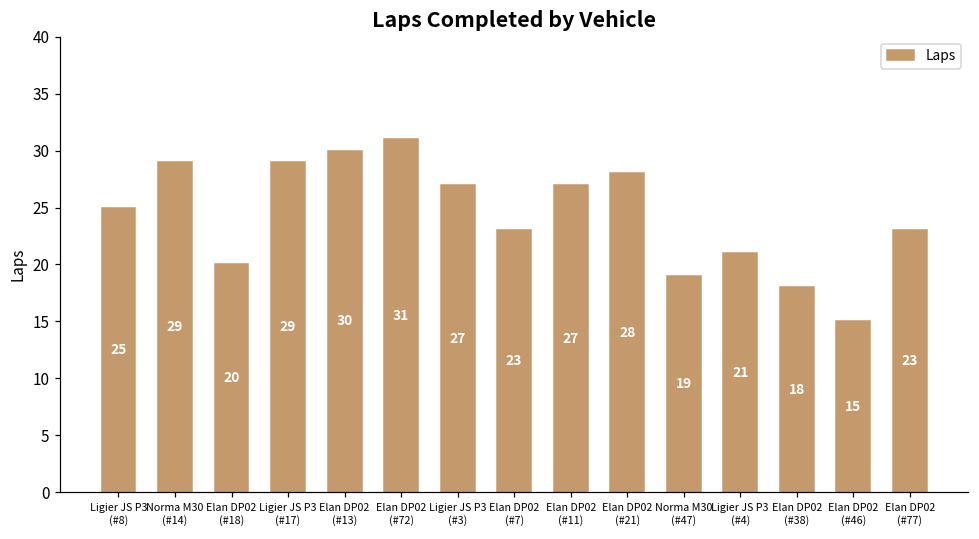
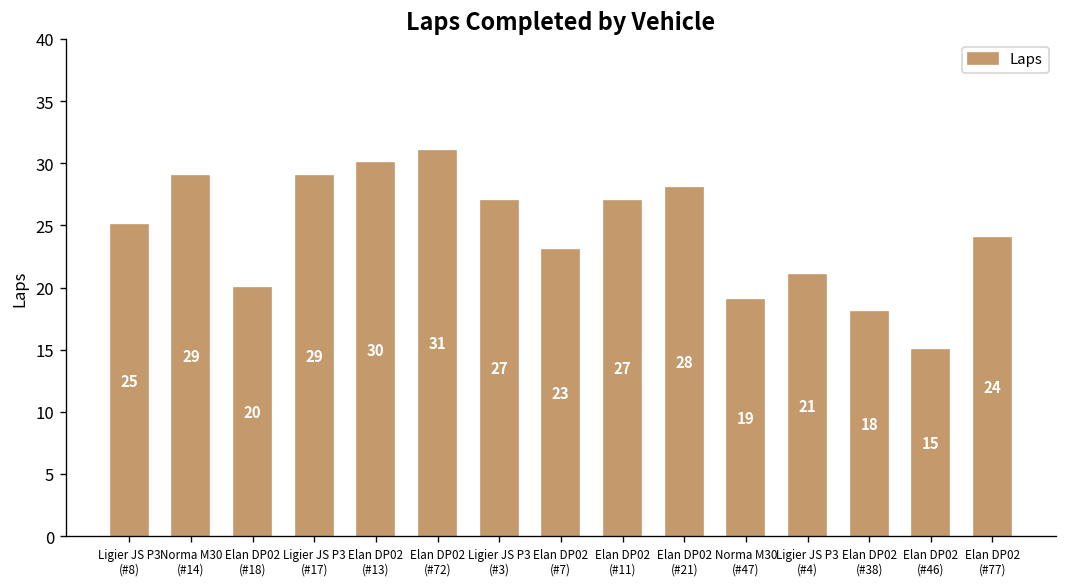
Elan DP02 (#77): 23 -> 24
